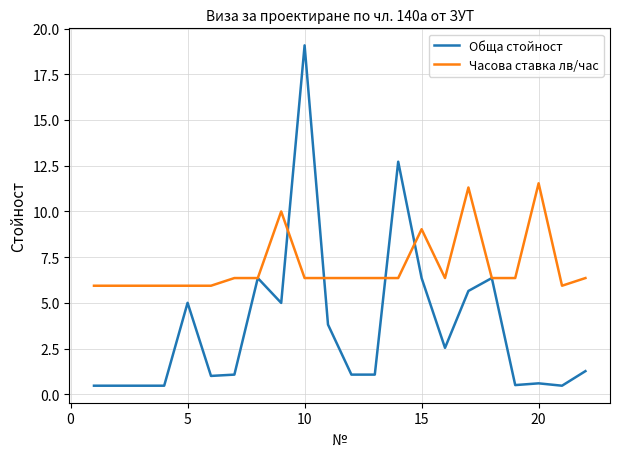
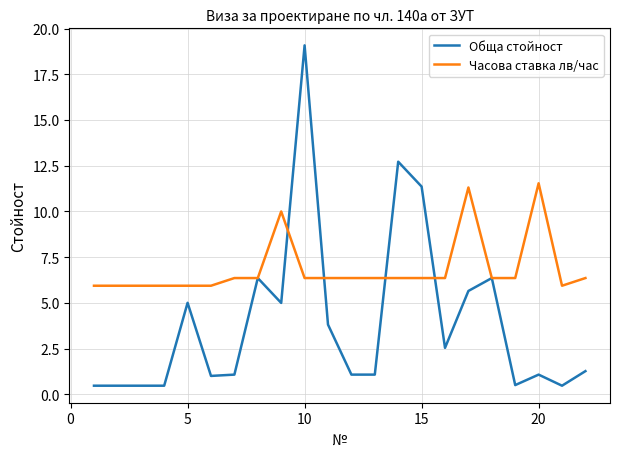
Обща стойност, 15: 6.4 -> 11.4
Часова ставка лв/час, 15: 9.0 -> 6.4
Обща стойност, 20: 0.6 -> 1.1
